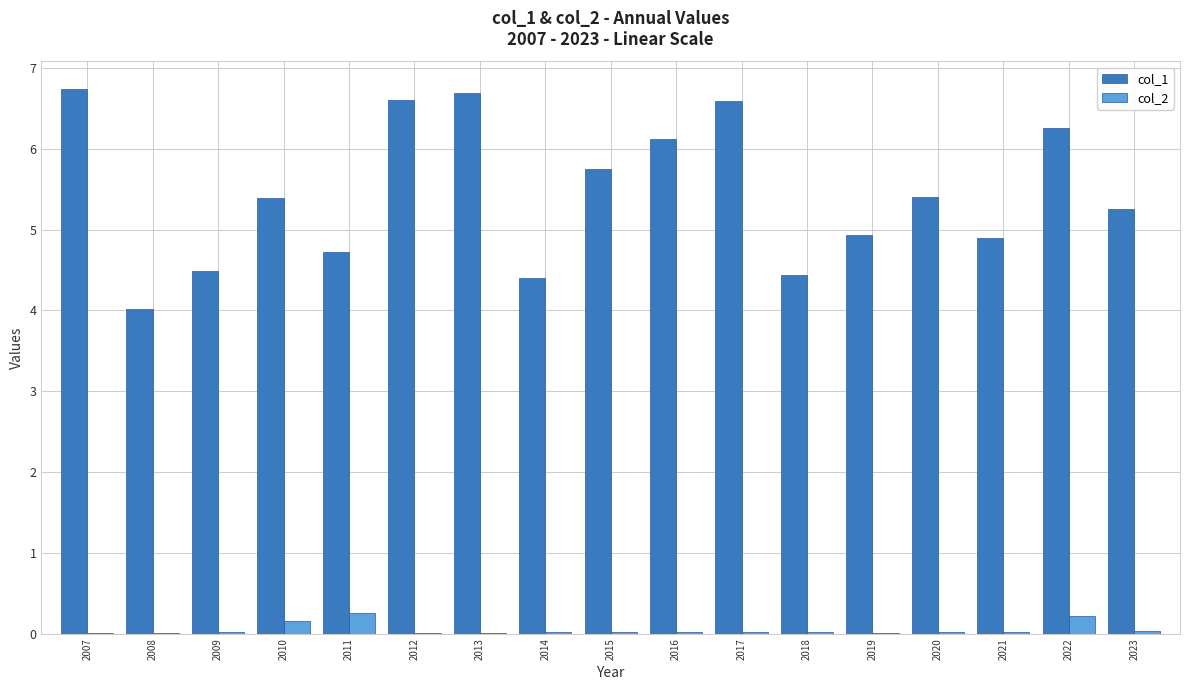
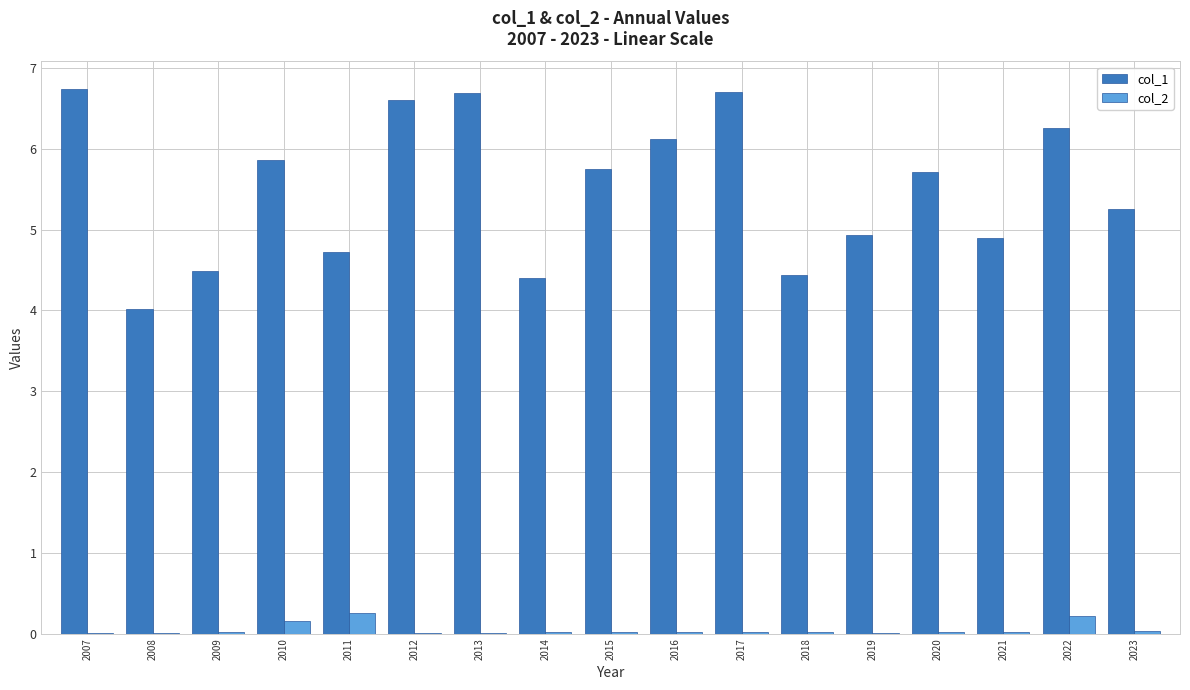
col_1, 2010: 5.4 -> 5.9
col_1, 2017: 6.6 -> 6.7
col_1, 2020: 5.4 -> 5.7
